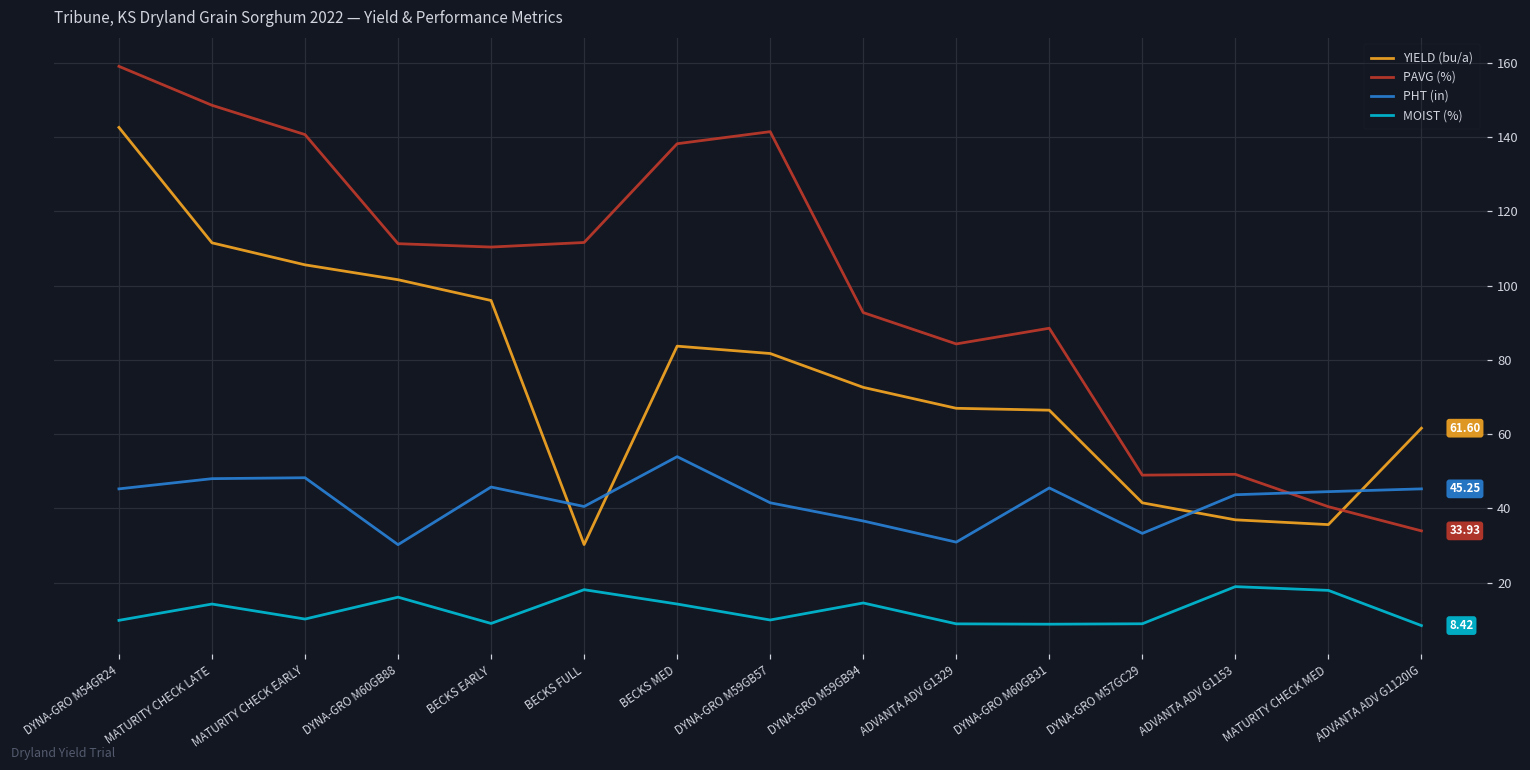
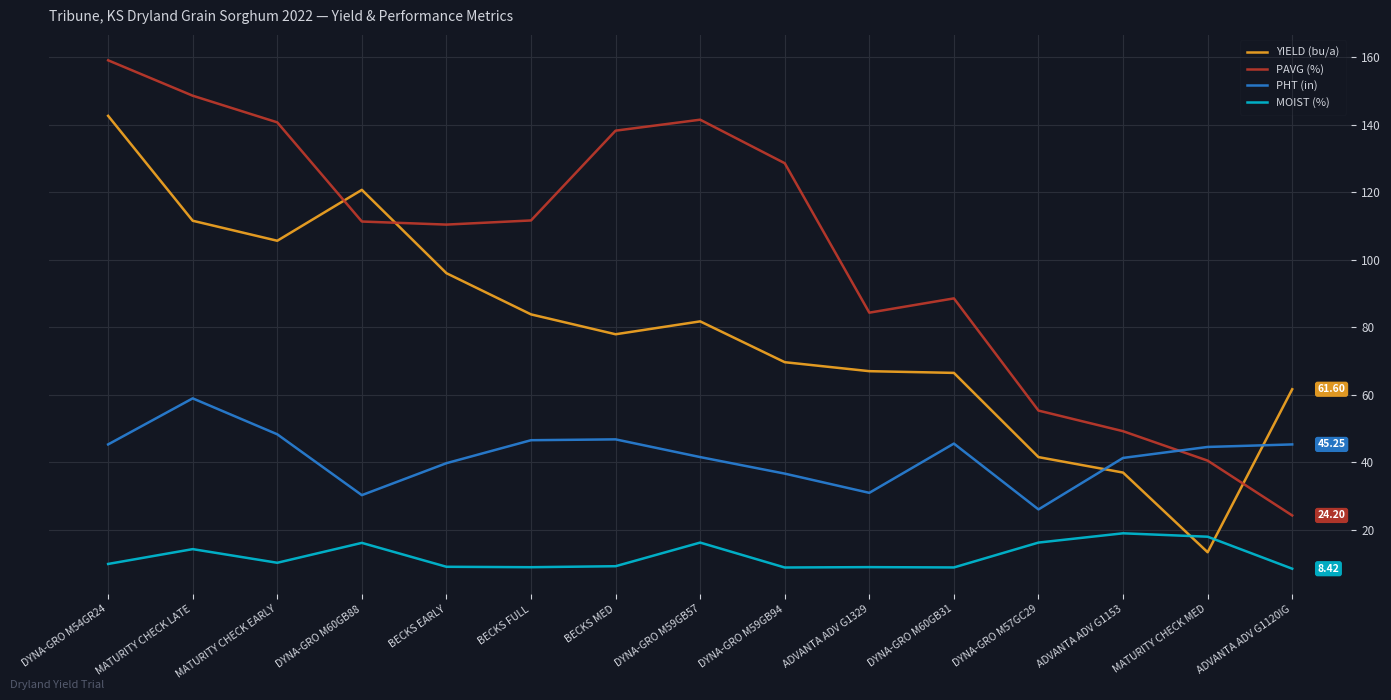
PHT (in), MATURITY CHECK LATE: 48 -> 59
YIELD (bu/a), DYNA-GRO M60GB88: 102 -> 121
PHT (in), BECKS EARLY: 46 -> 40
YIELD (bu/a), BECKS FULL: 30 -> 84
PHT (in), BECKS FULL: 41 -> 47
MOIST (%), BECKS FULL: 18 -> 9
YIELD (bu/a), BECKS MED: 84 -> 78
PHT (in), BECKS MED: 54 -> 47
MOIST (%), BECKS MED: 14 -> 9
MOIST (%), DYNA-GRO M59GB57: 10 -> 16
YIELD (bu/a), DYNA-GRO M59GB94: 73 -> 70
PAVG (%), DYNA-GRO M59GB94: 93 -> 129
MOIST (%), DYNA-GRO M59GB94: 15 -> 9
PAVG (%), DYNA-GRO M57GC29: 49 -> 55
PHT (in), DYNA-GRO M57GC29: 33 -> 26
MOIST (%), DYNA-GRO M57GC29: 9 -> 16
PHT (in), ADVANTA ADV G1153: 44 -> 41
YIELD (bu/a), MATURITY CHECK MED: 36 -> 13
PAVG (%), ADVANTA ADV G1120IG: 33.93 -> 24.20
